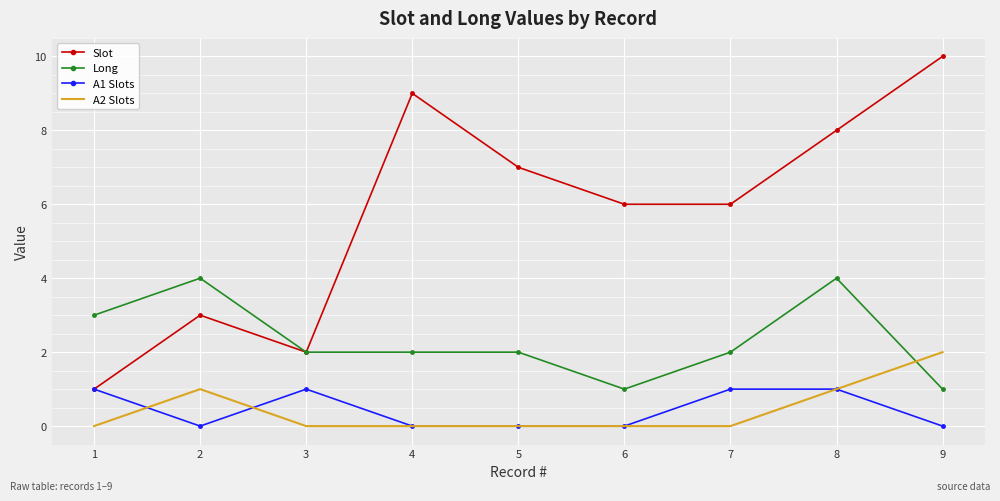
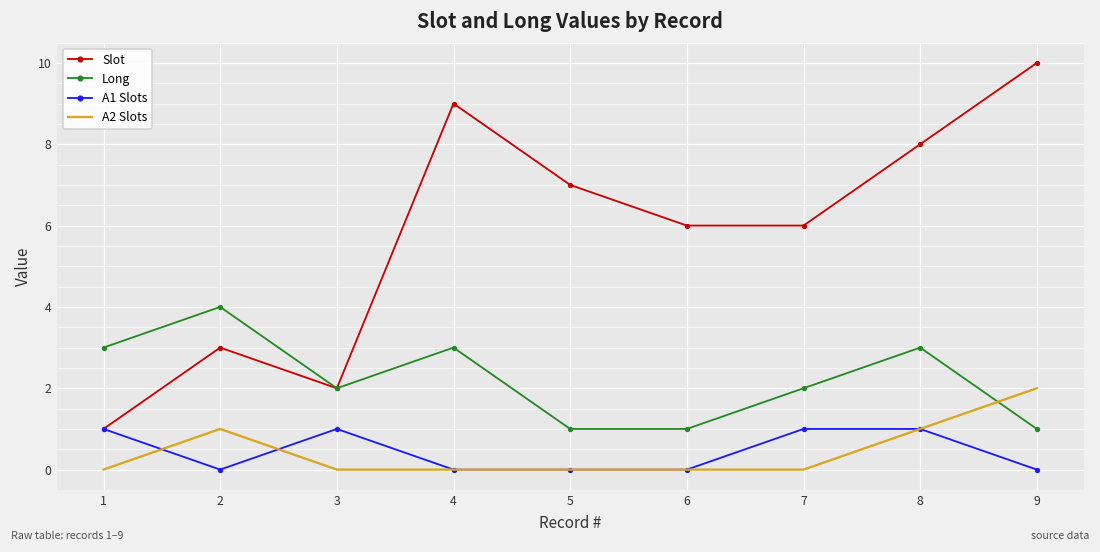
Long, 4: 2 -> 3
Long, 5: 2 -> 1
Long, 8: 4 -> 3
